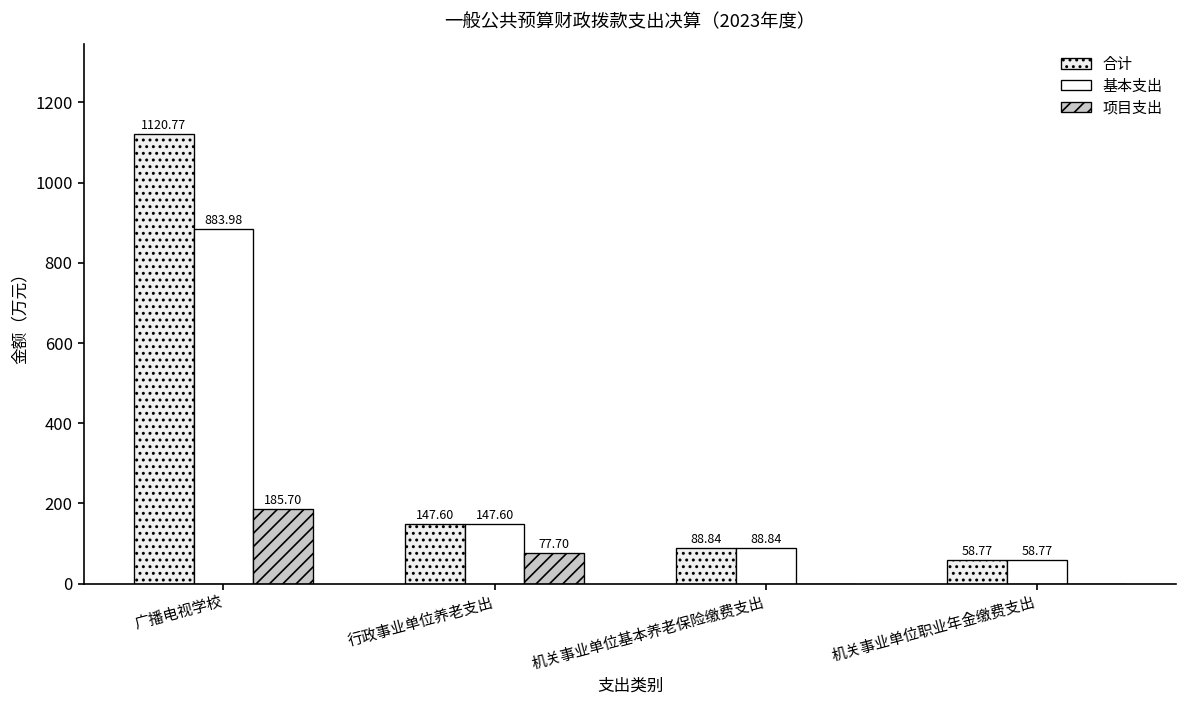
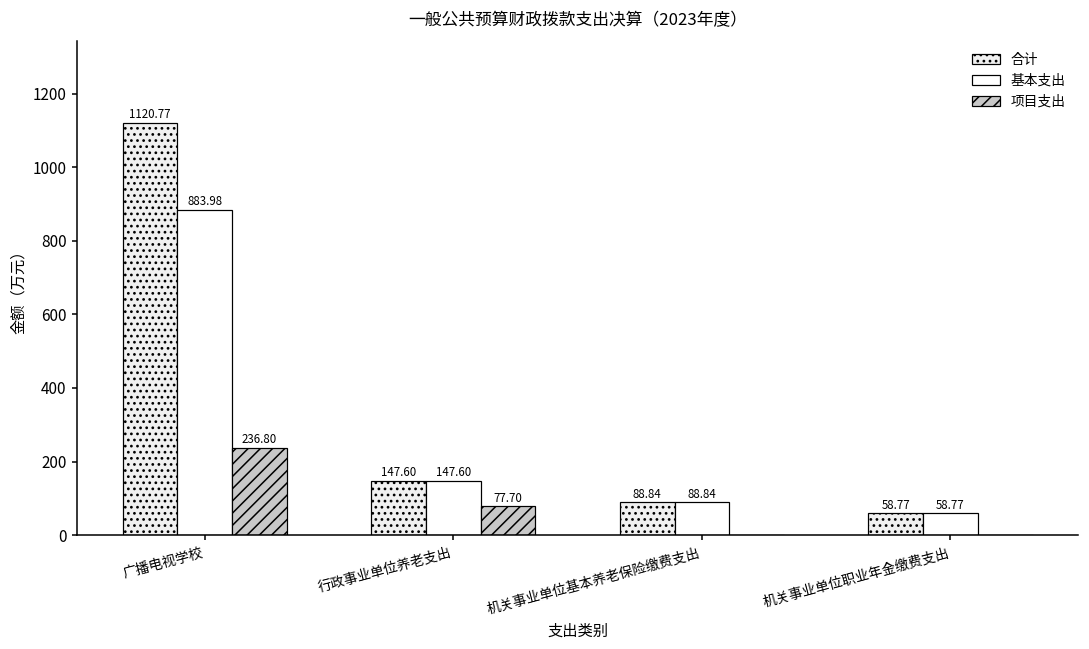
项目支出, 广播电视学校: 185.70 -> 236.80
